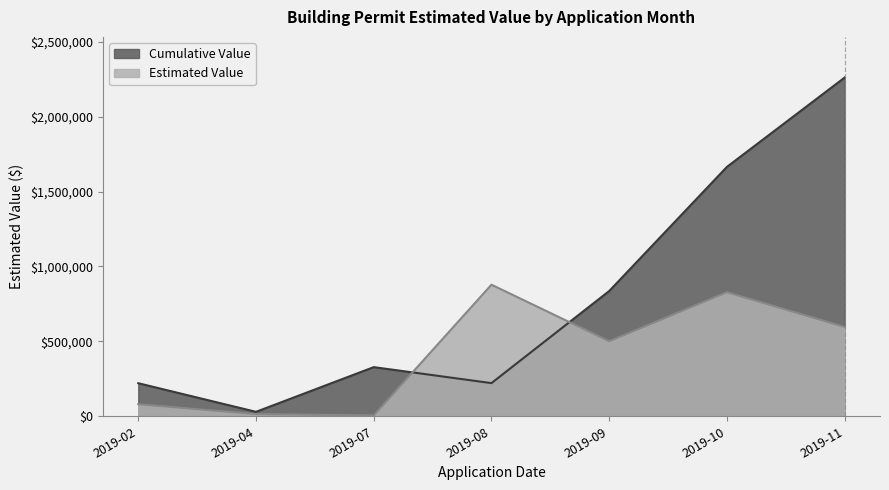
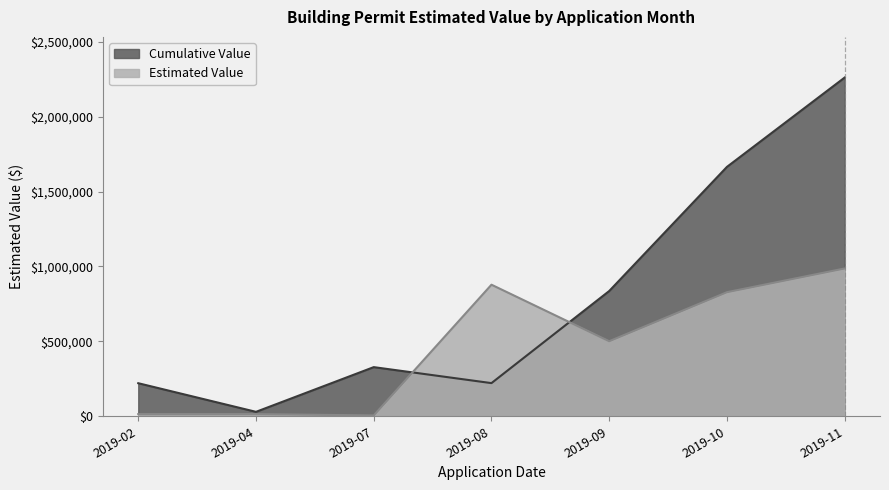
Estimated Value, 2019-02: $80,000 -> $20,000
Estimated Value, 2019-11: $600,000 -> $990,000
